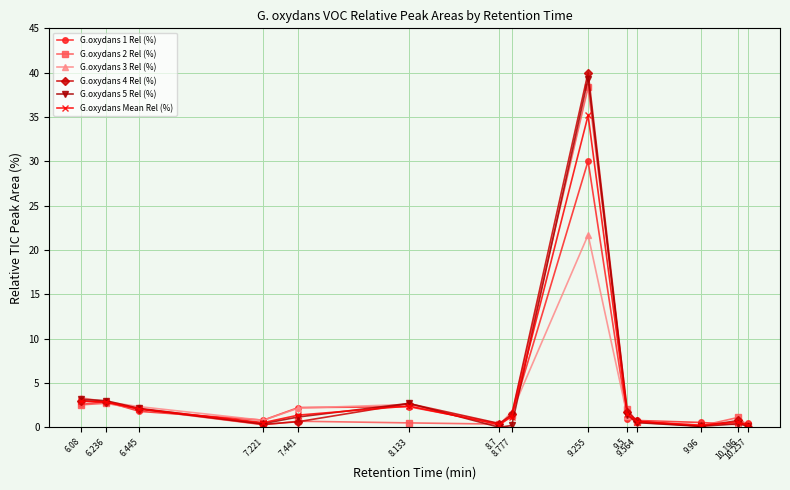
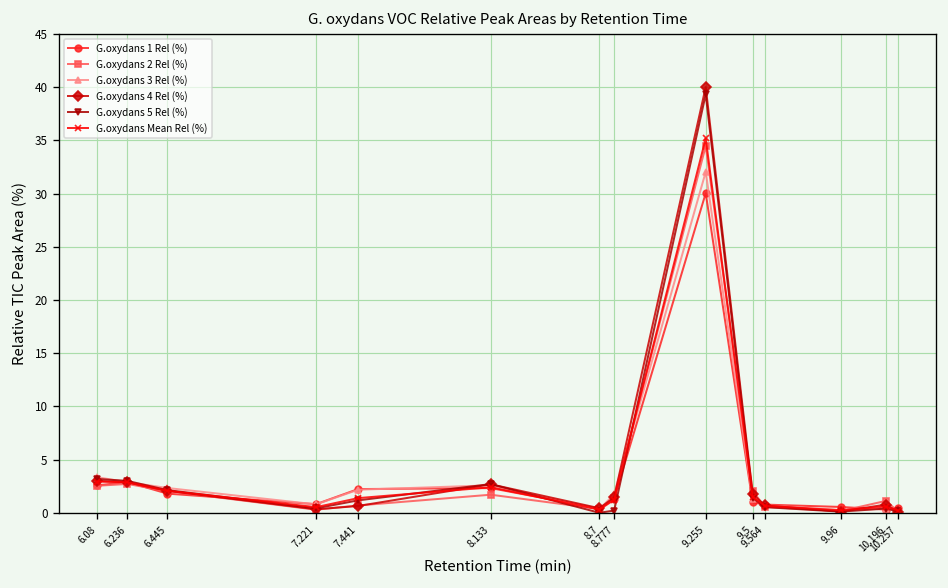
G.oxydans 2 Rel (%), 8.133: 1 -> 2
G.oxydans 2 Rel (%), 9.255: 38 -> 34
G.oxydans 3 Rel (%), 9.255: 22 -> 32
